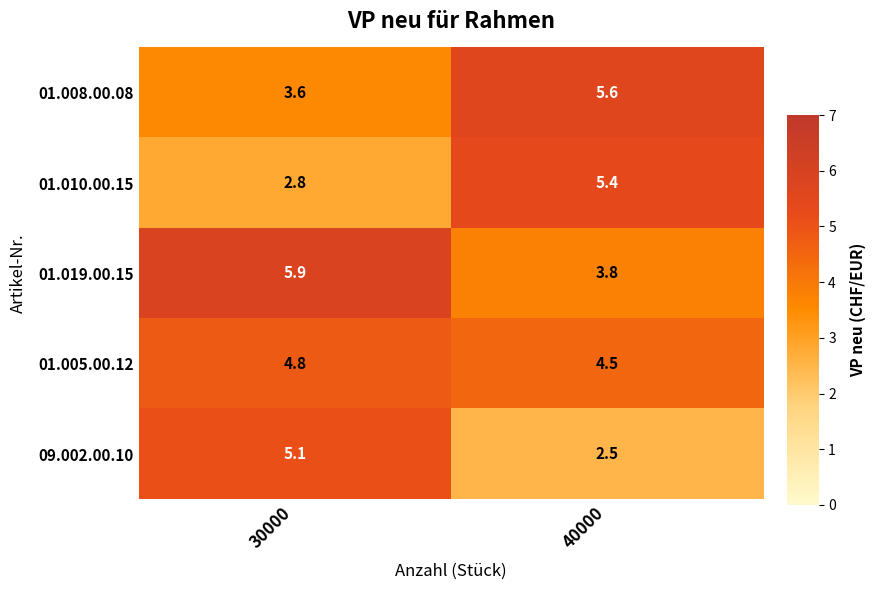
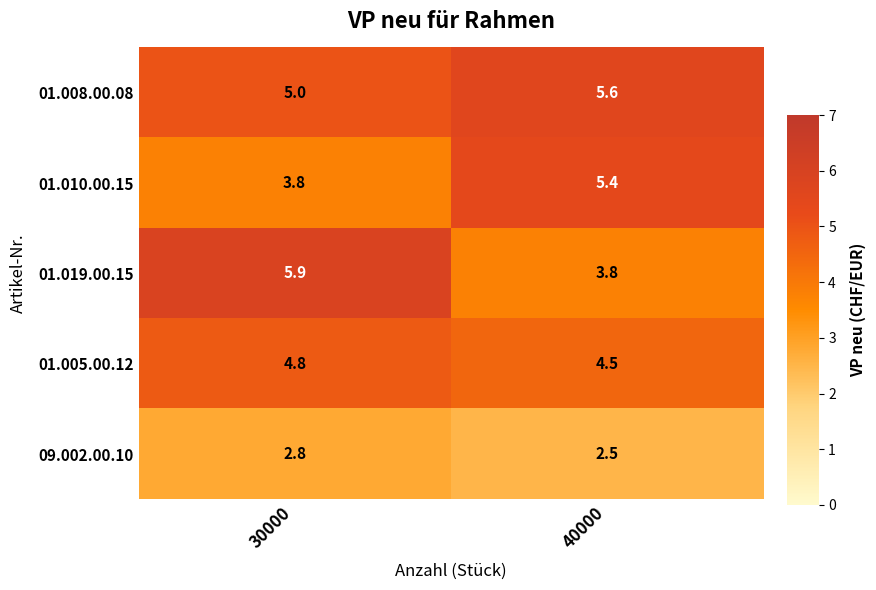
01.008.00.08, 30000: 3.6 -> 5.0
01.010.00.15, 30000: 2.8 -> 3.8
09.002.00.10, 30000: 5.1 -> 2.8
